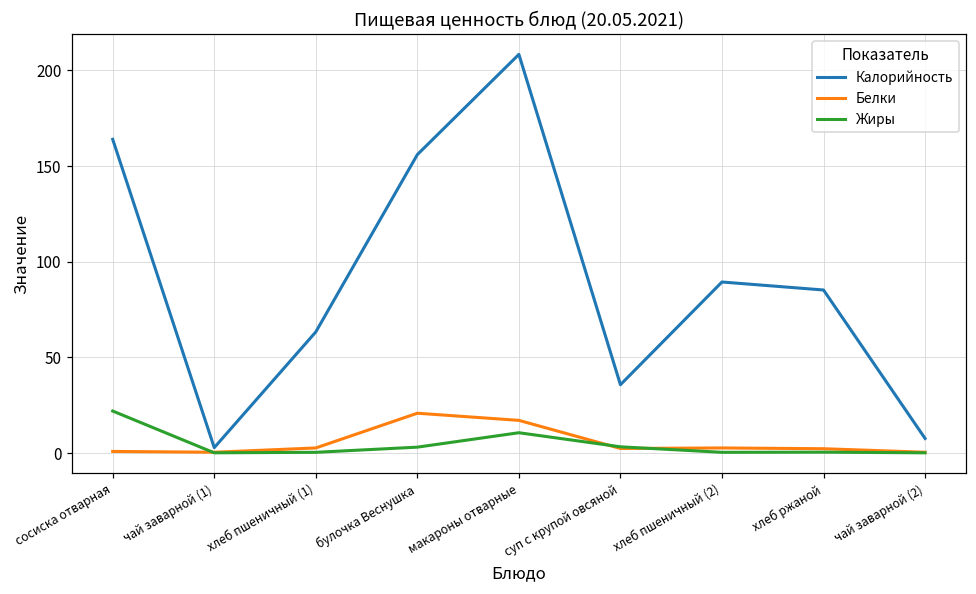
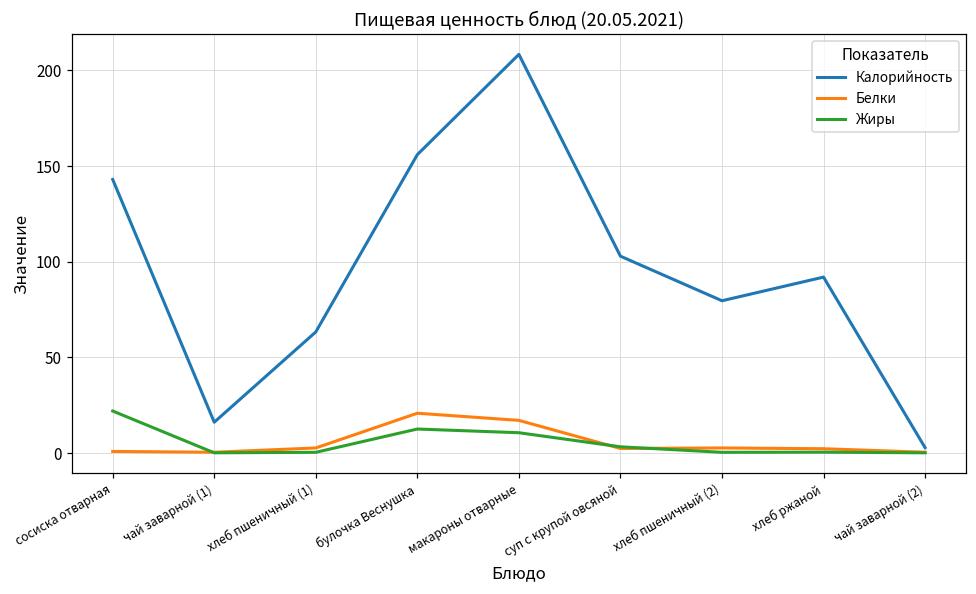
Калорийность, сосиска отварная: 164 -> 143
Калорийность, чай заварной (1): 3 -> 16
Жиры, булочка Веснушка: 3 -> 13
Калорийность, суп с крупой овсяной: 36 -> 103
Калорийность, хлеб пшеничный (2): 89 -> 80
Калорийность, хлеб ржаной: 85 -> 92
Калорийность, чай заварной (2): 8 -> 3
